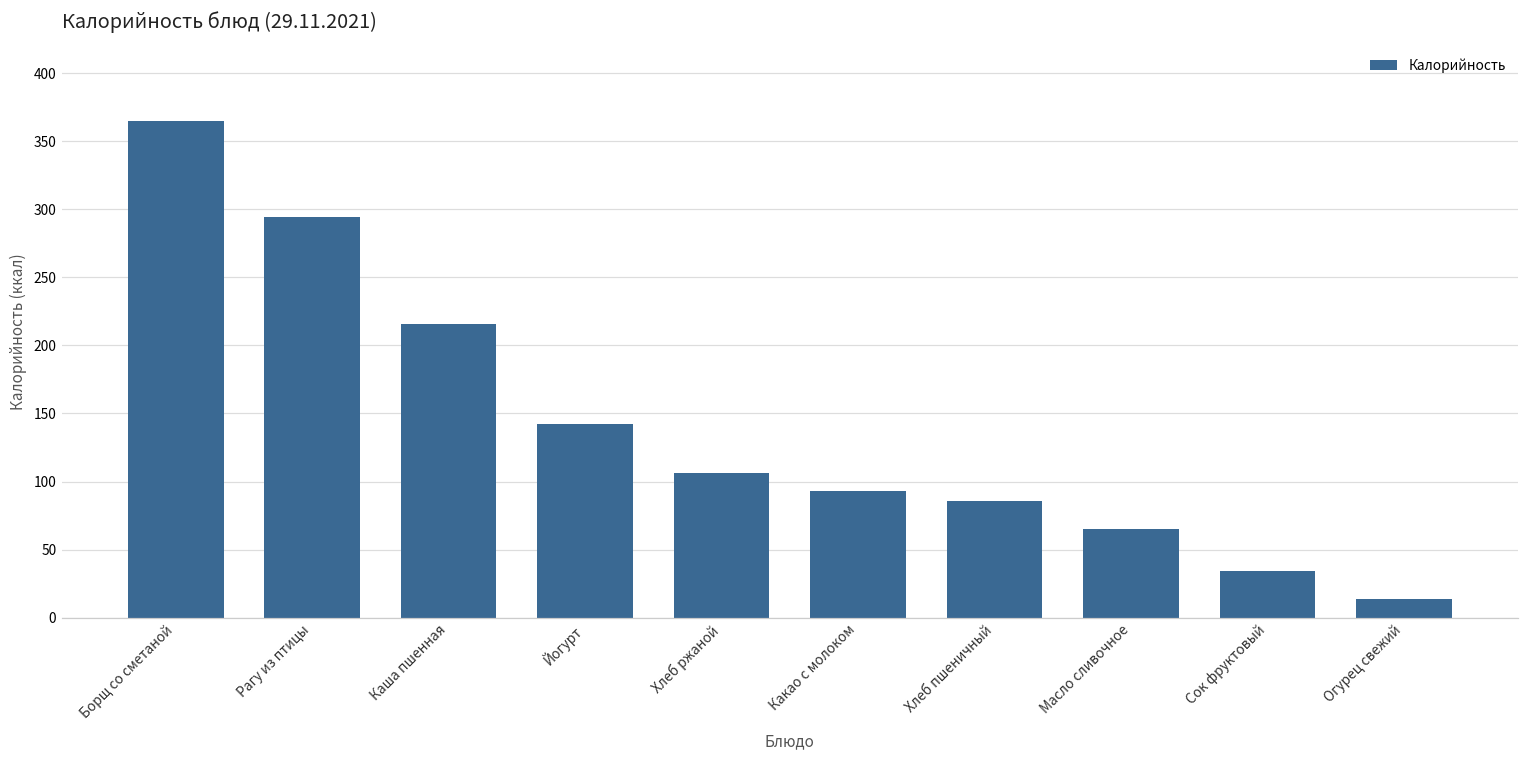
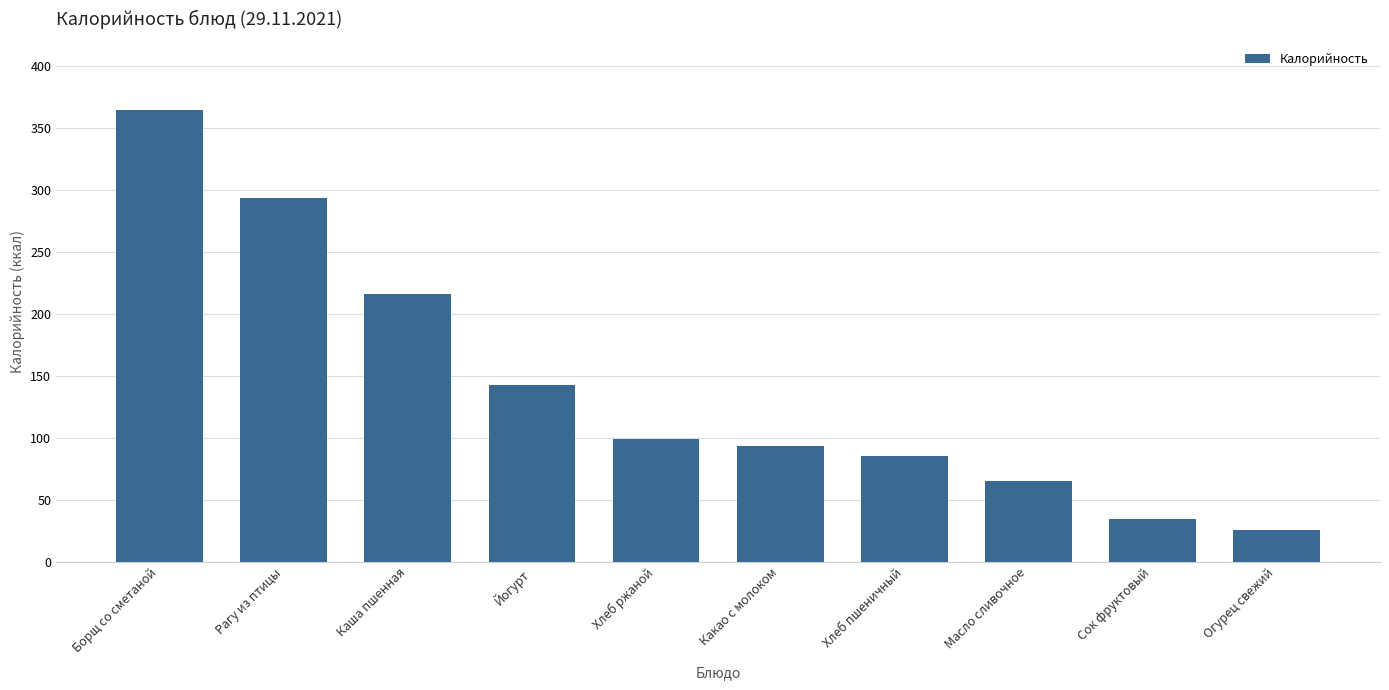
Хлеб ржаной: 106 -> 99
Огурец свежий: 14 -> 25
